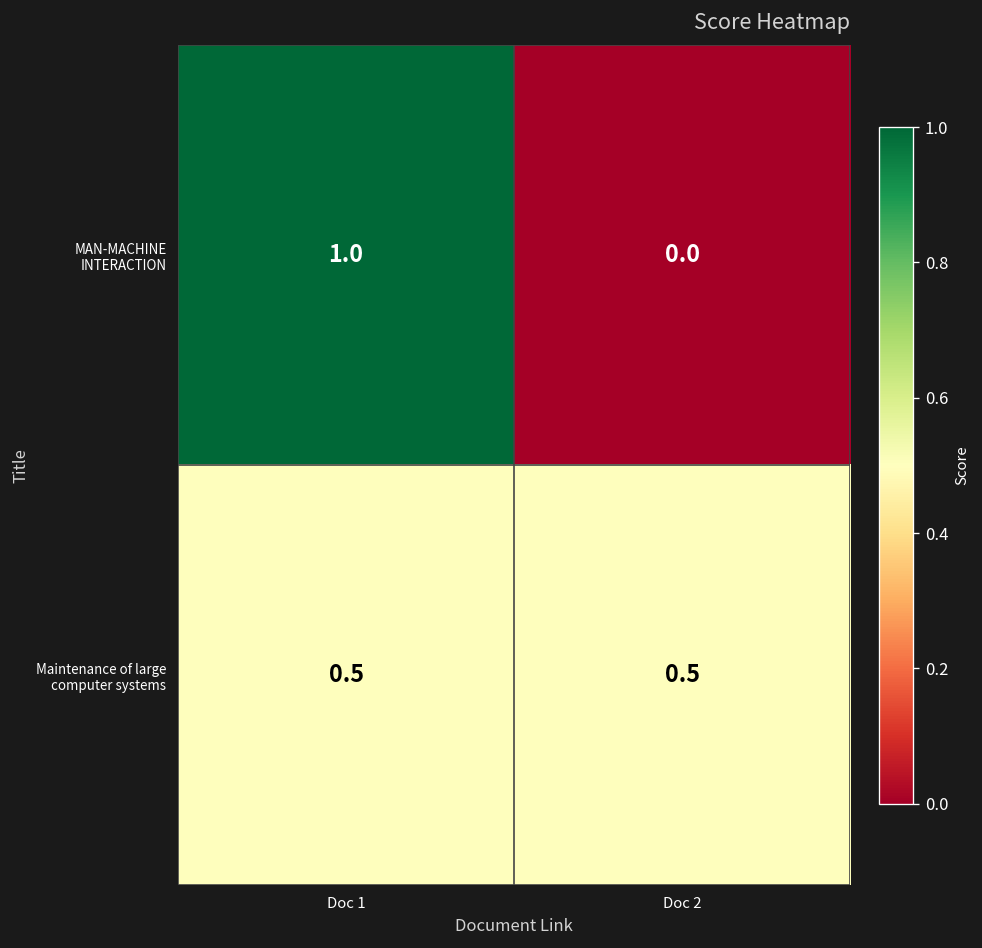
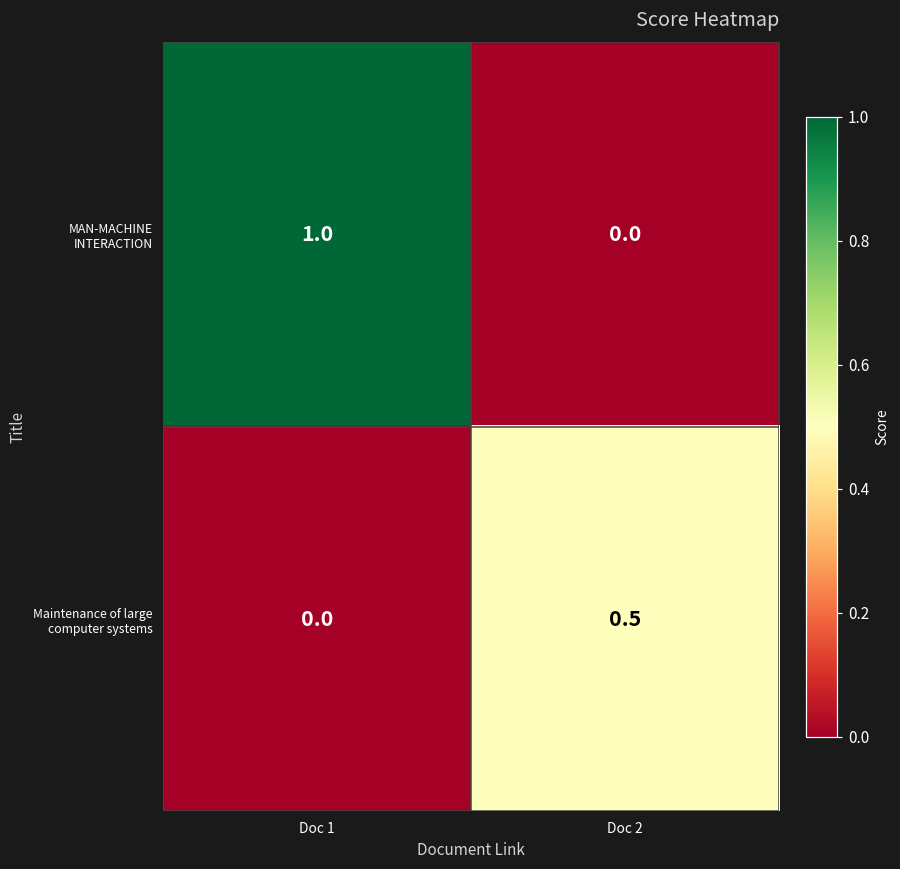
Maintenance of large computer systems, Doc 1: 0.5 -> 0.0
